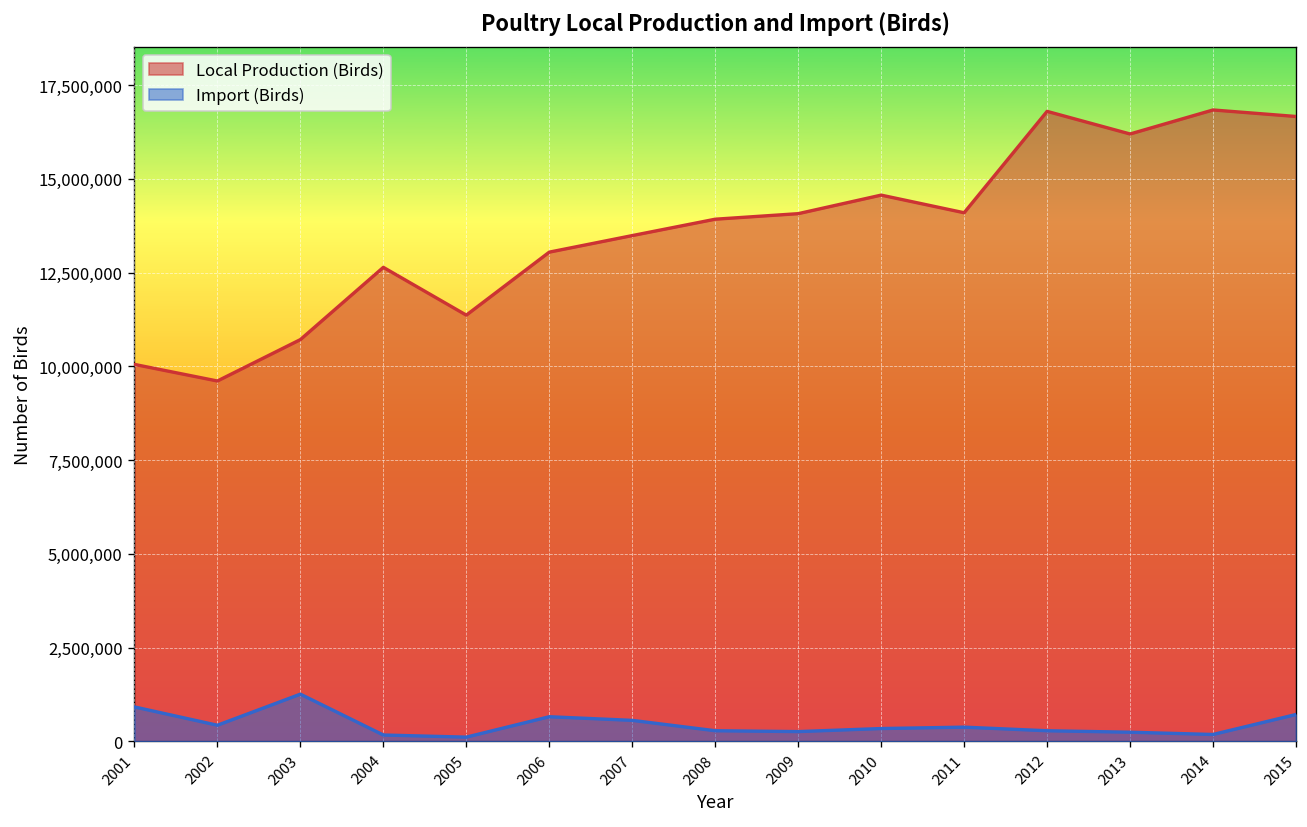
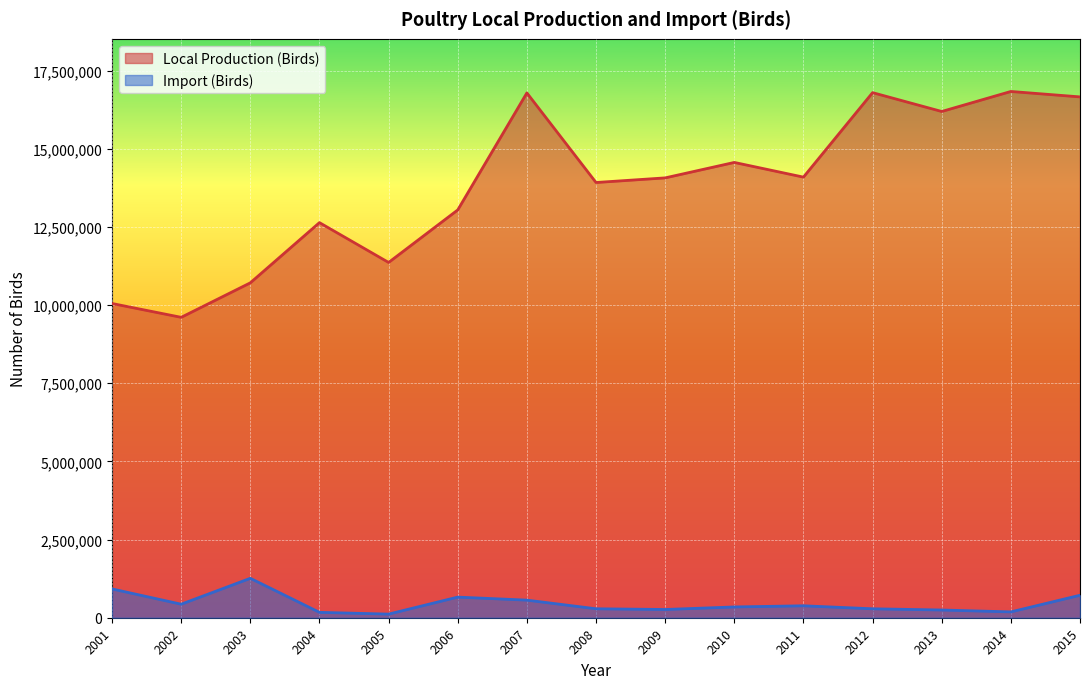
Local Production (Birds), 2007: 13,500,000 -> 16,800,000
